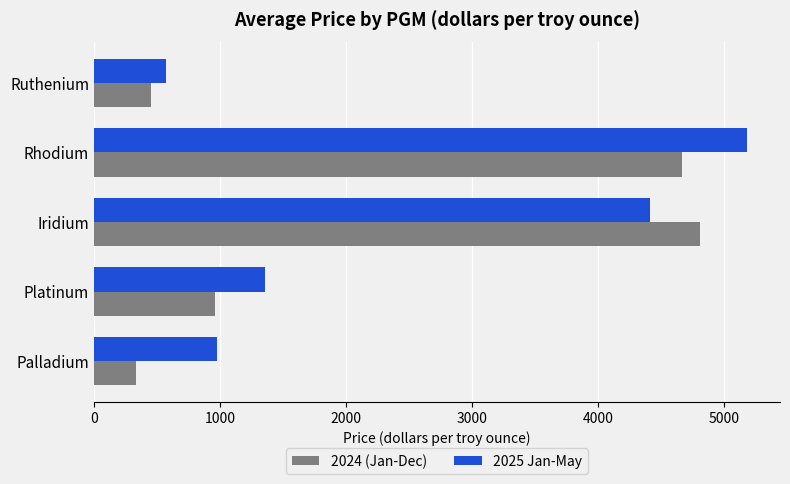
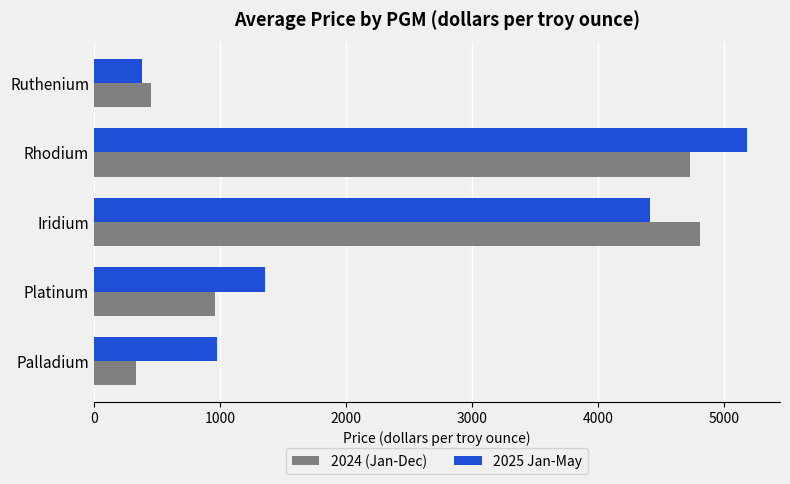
2025 Jan-May, Ruthenium: 570 -> 380
2024 (Jan-Dec), Rhodium: 4660 -> 4730
